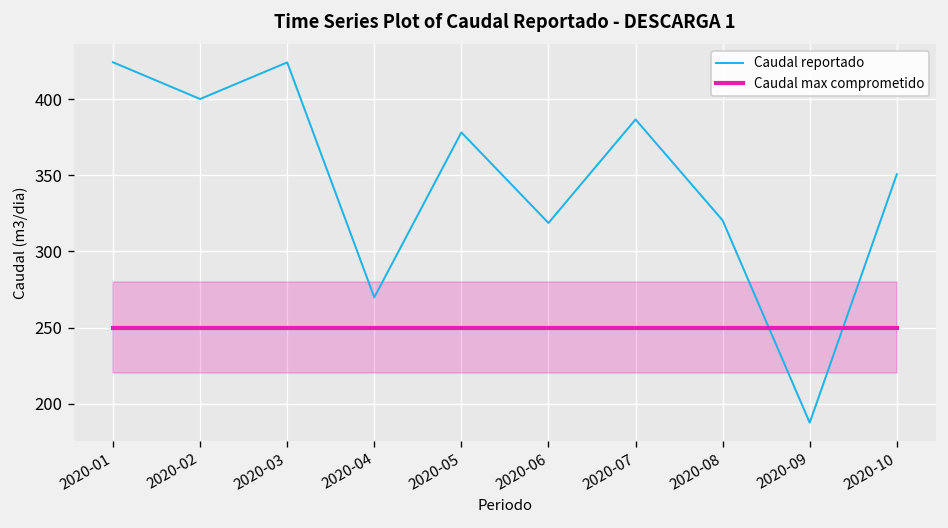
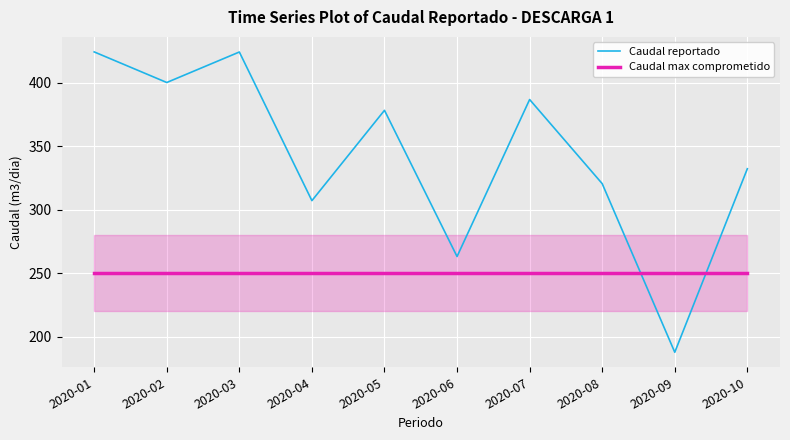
Caudal reportado, 2020-04: 270 -> 307
Caudal reportado, 2020-06: 319 -> 263
Caudal reportado, 2020-10: 351 -> 332
